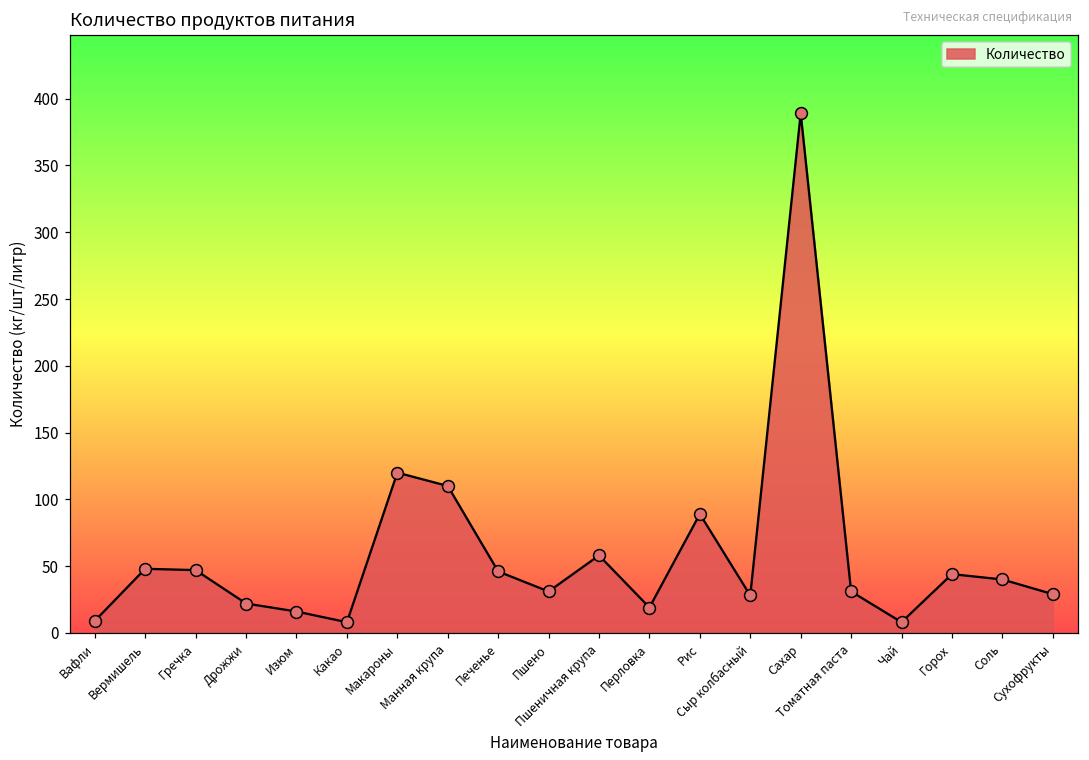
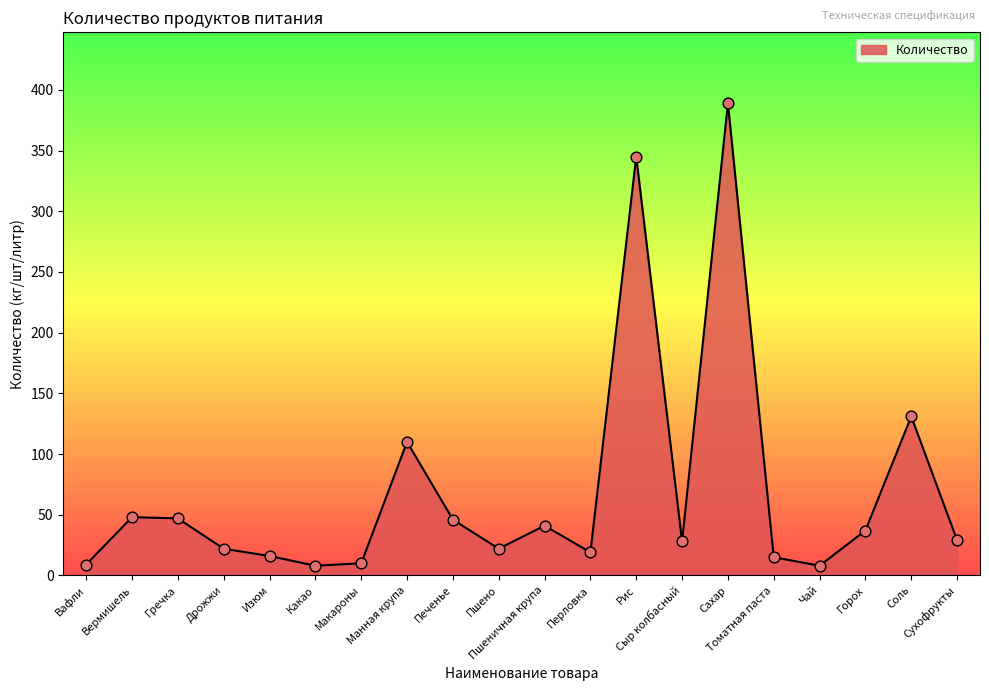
Макароны: 120 -> 10
Пшено: 31 -> 22
Пшеничная крупа: 58 -> 41
Рис: 89 -> 345
Томатная паста: 31 -> 15
Горох: 44 -> 37
Соль: 40 -> 131
